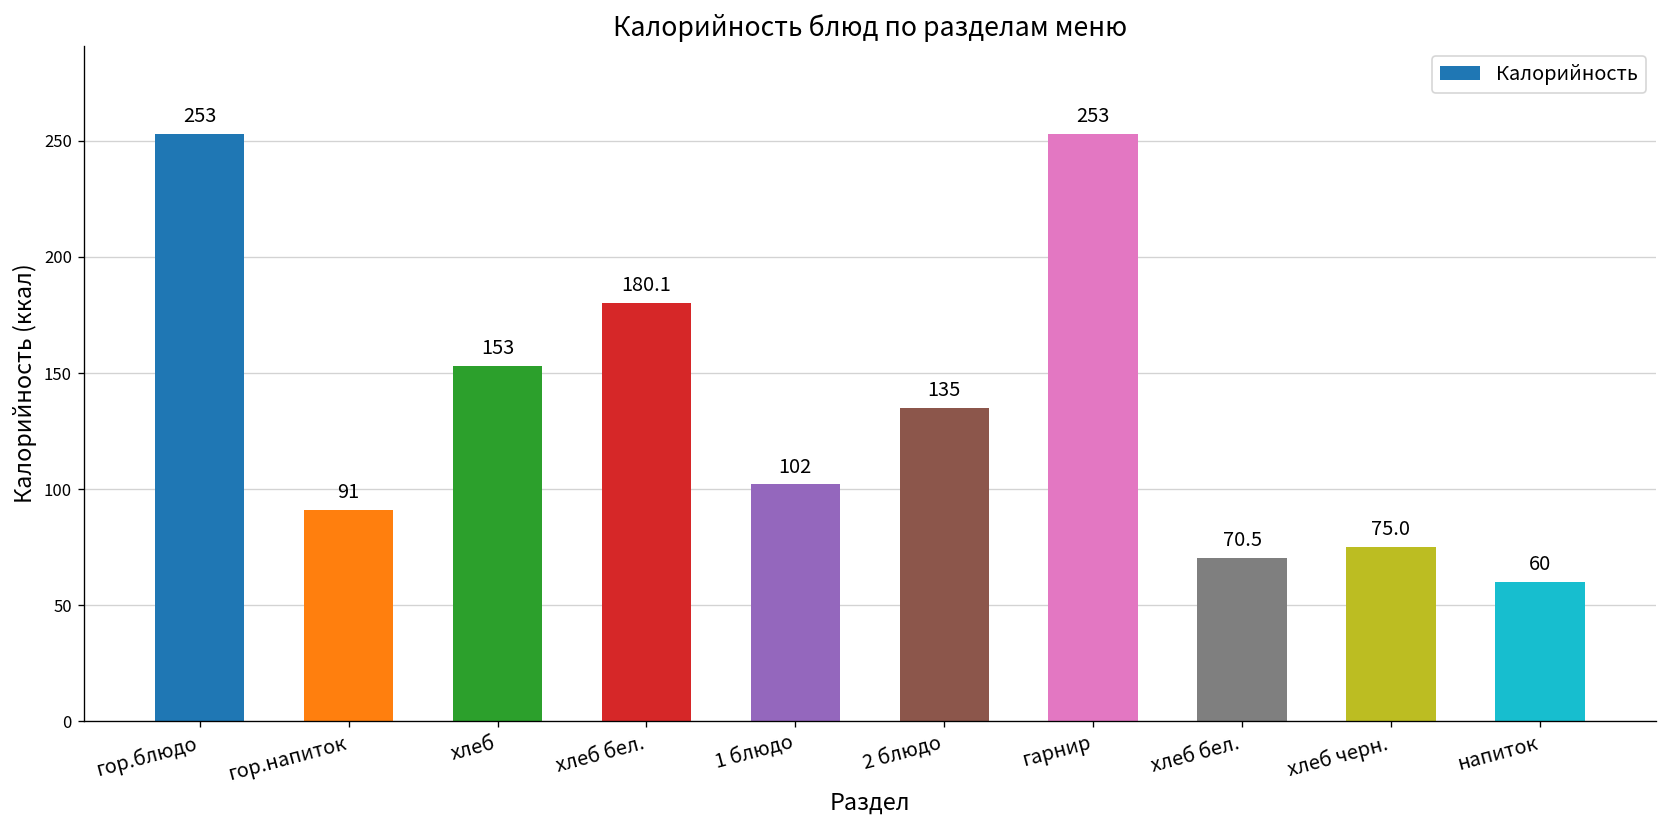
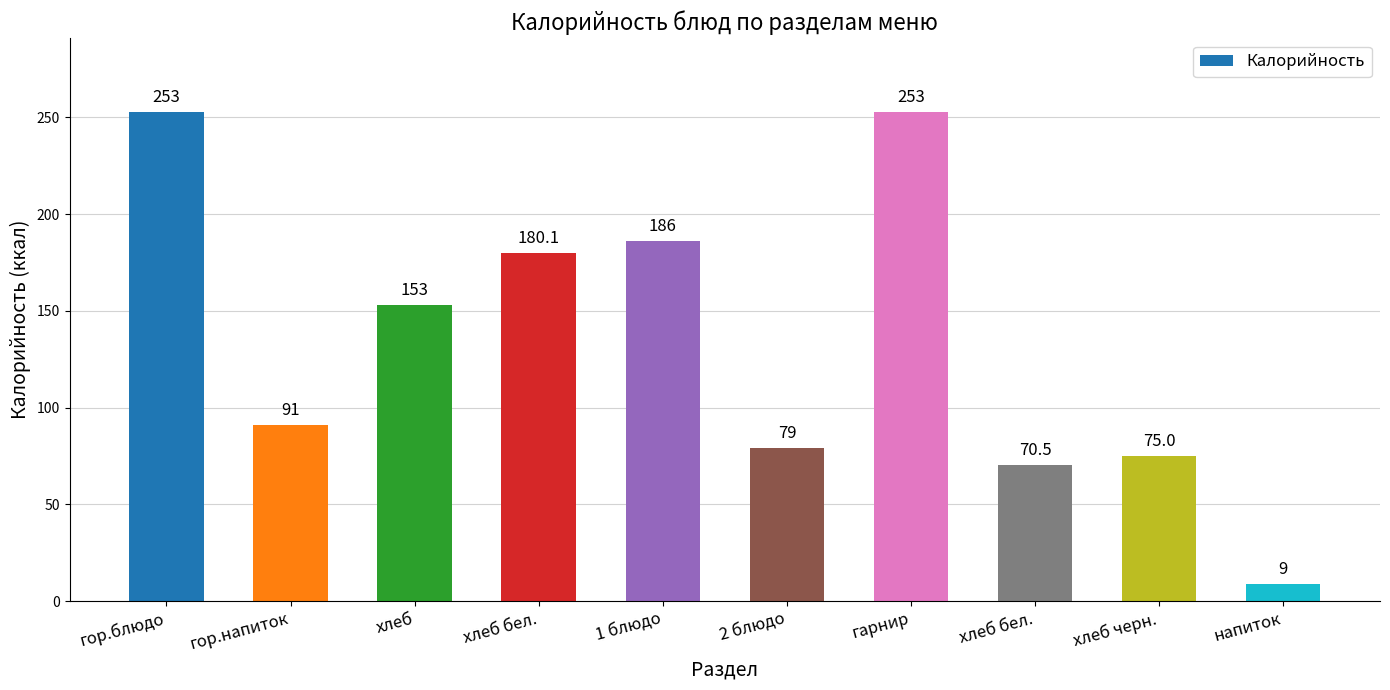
1 блюдо: 102 -> 186
2 блюдо: 135 -> 79
напиток: 60 -> 9
